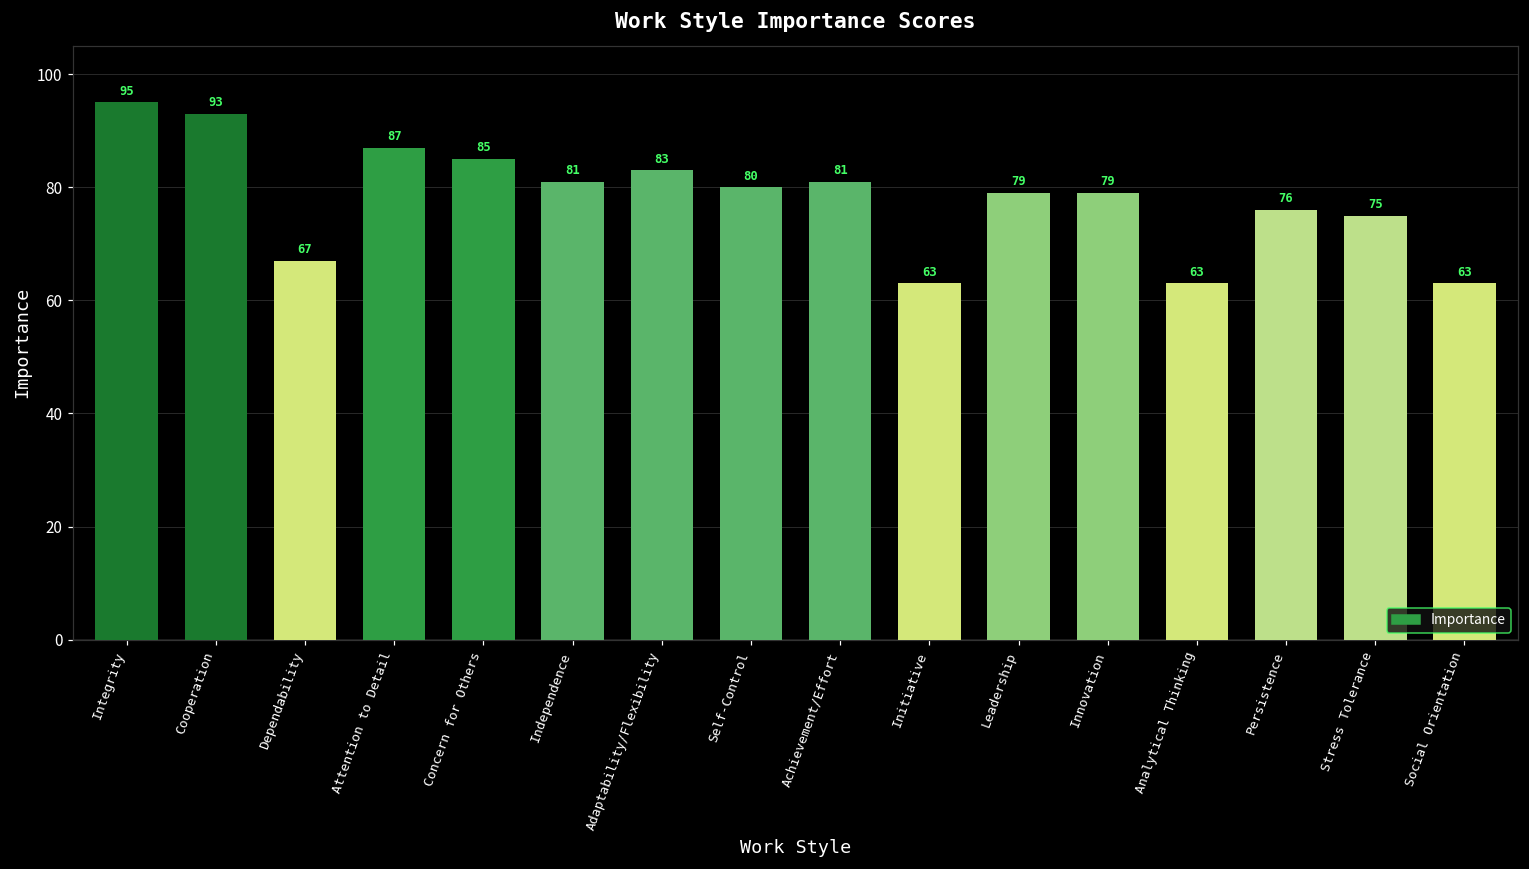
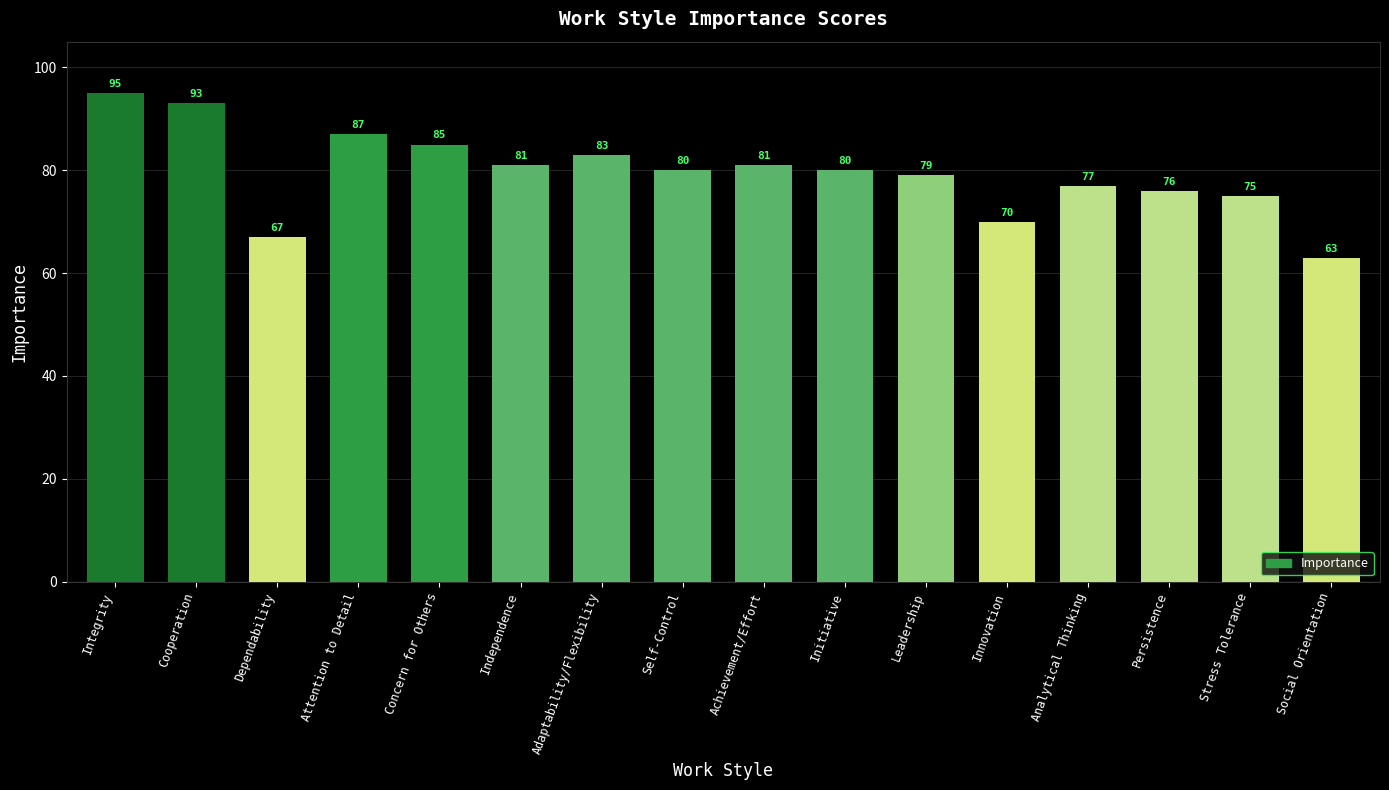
Initiative: 63 -> 80
Innovation: 79 -> 70
Analytical Thinking: 63 -> 77
